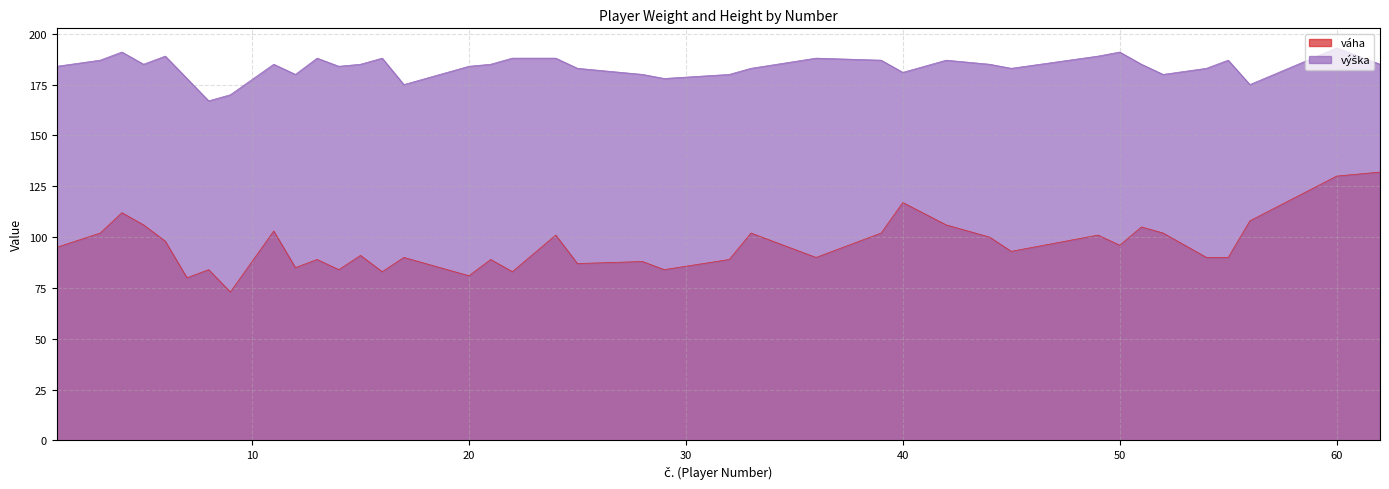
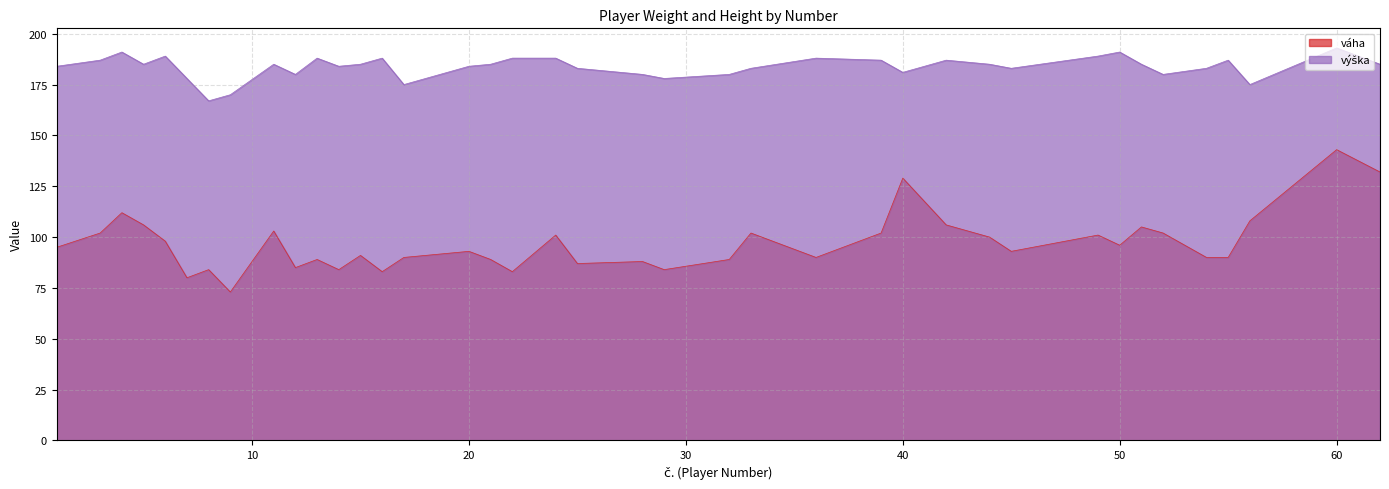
váha, 20: 81 -> 93
váha, 40: 117 -> 129
váha, 60: 130 -> 143
